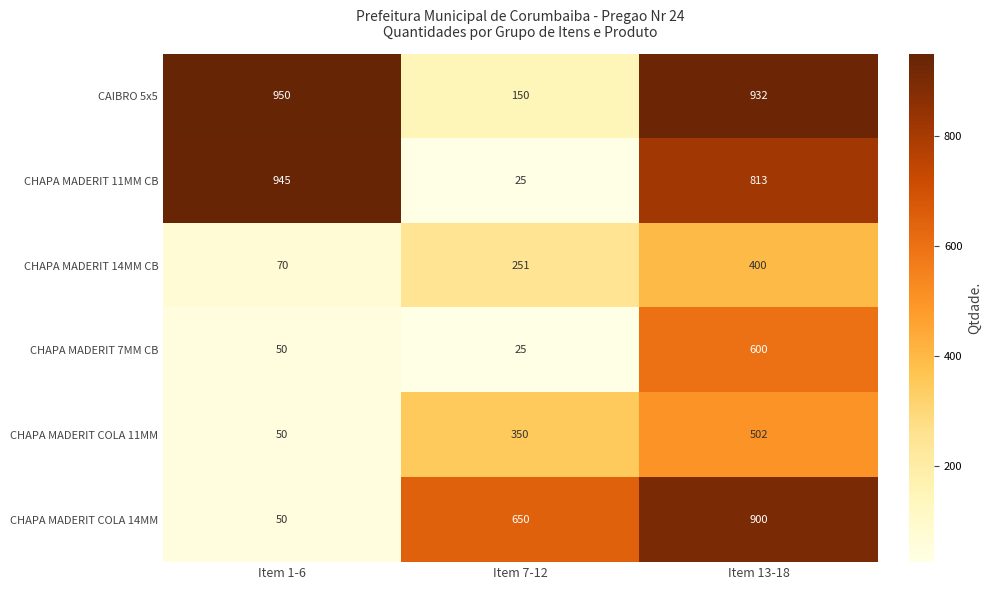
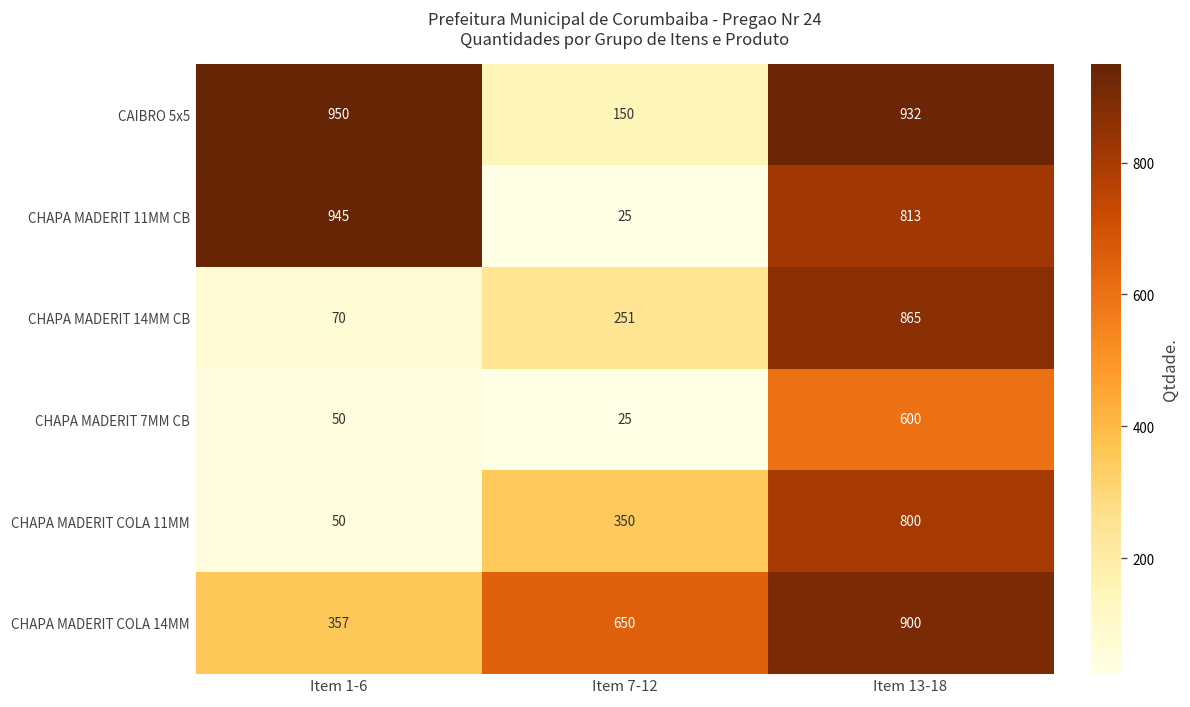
CHAPA MADERIT 14MM CB, Item 13-18: 400 -> 865
CHAPA MADERIT COLA 11MM, Item 13-18: 502 -> 800
CHAPA MADERIT COLA 14MM, Item 1-6: 50 -> 357
